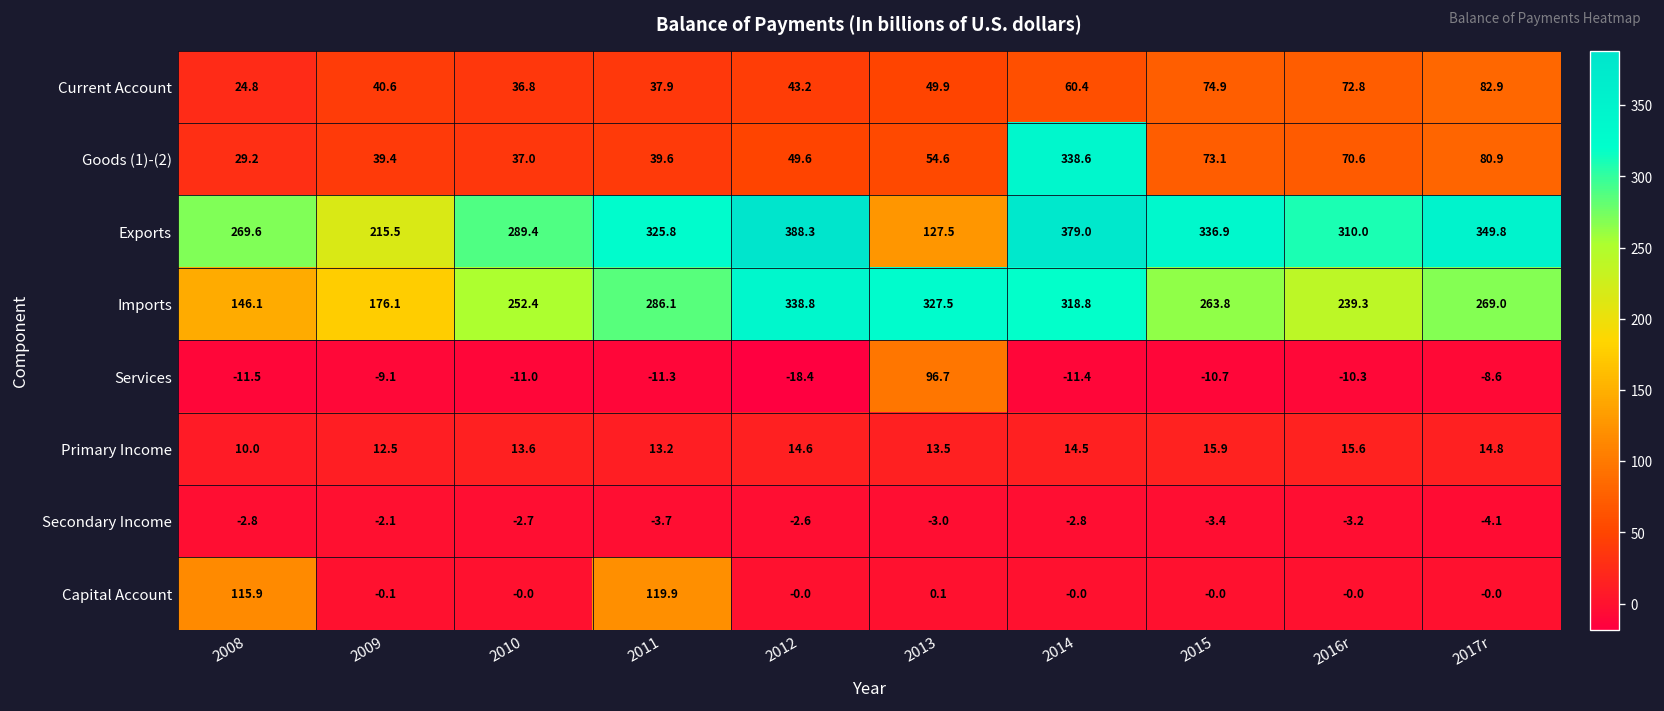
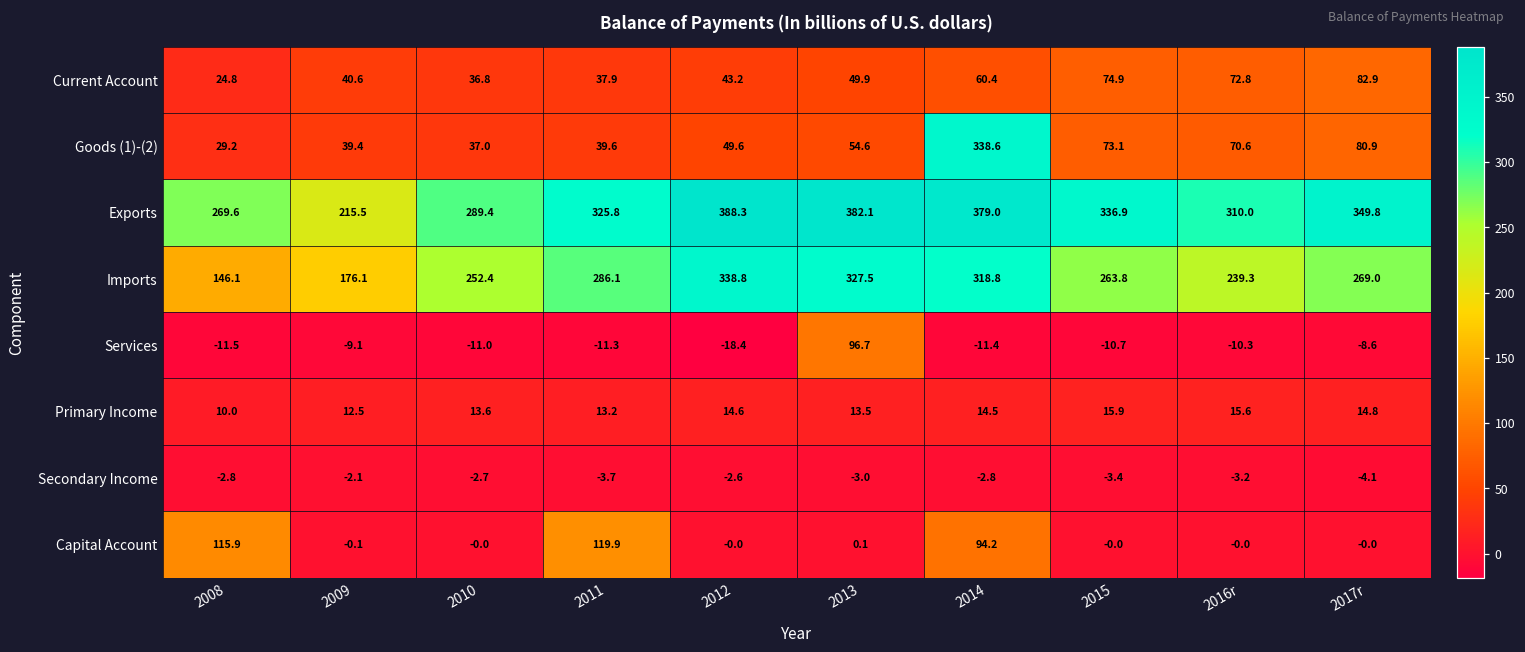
Exports, 2013: 127.5 -> 382.1
Capital Account, 2014: -0.0 -> 94.2
